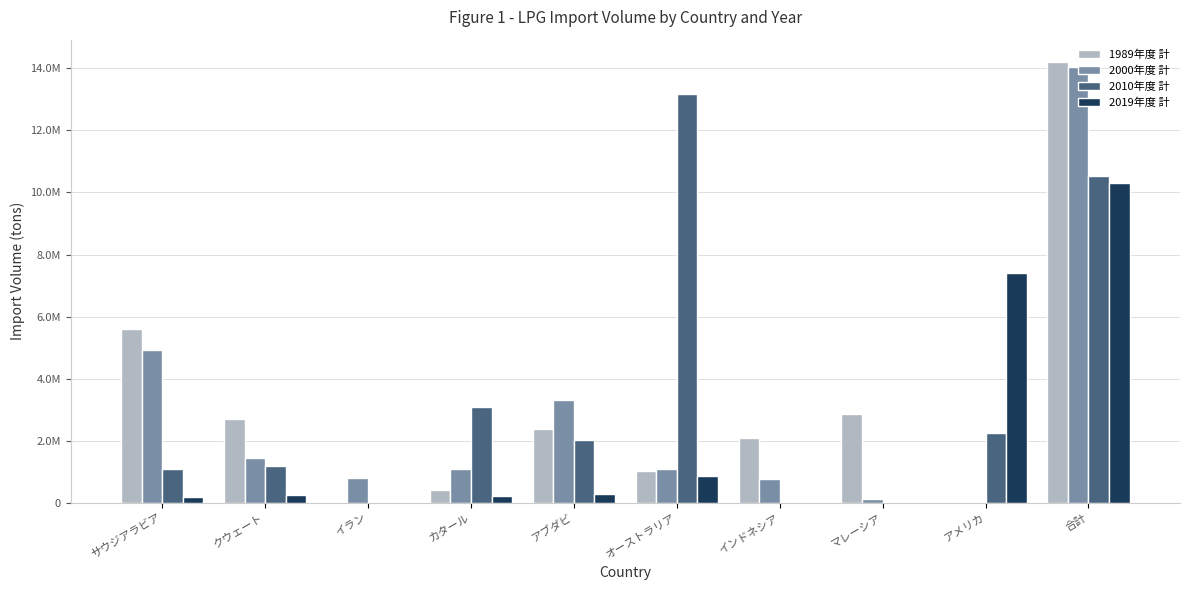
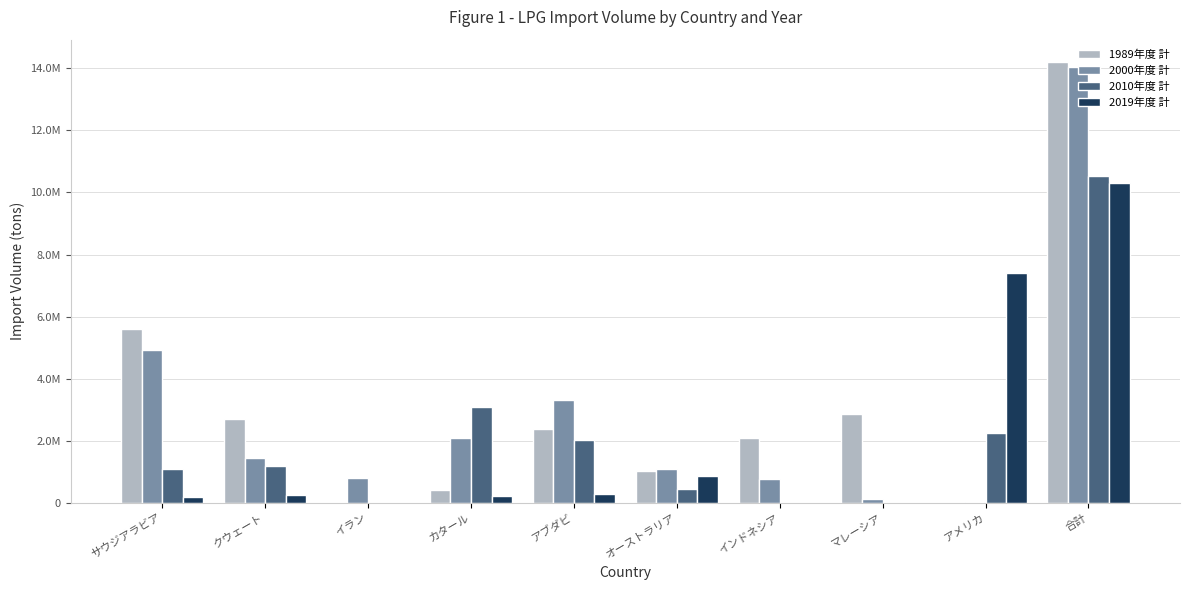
2000年度 計, カタール: 1100000 -> 2100000
2010年度 計, オーストラリア: 13200000 -> 400000
